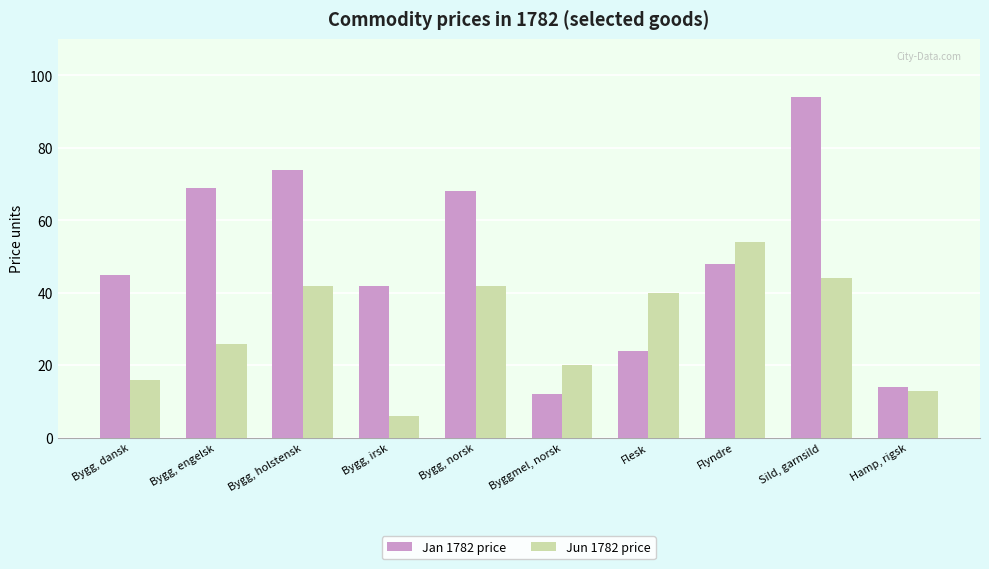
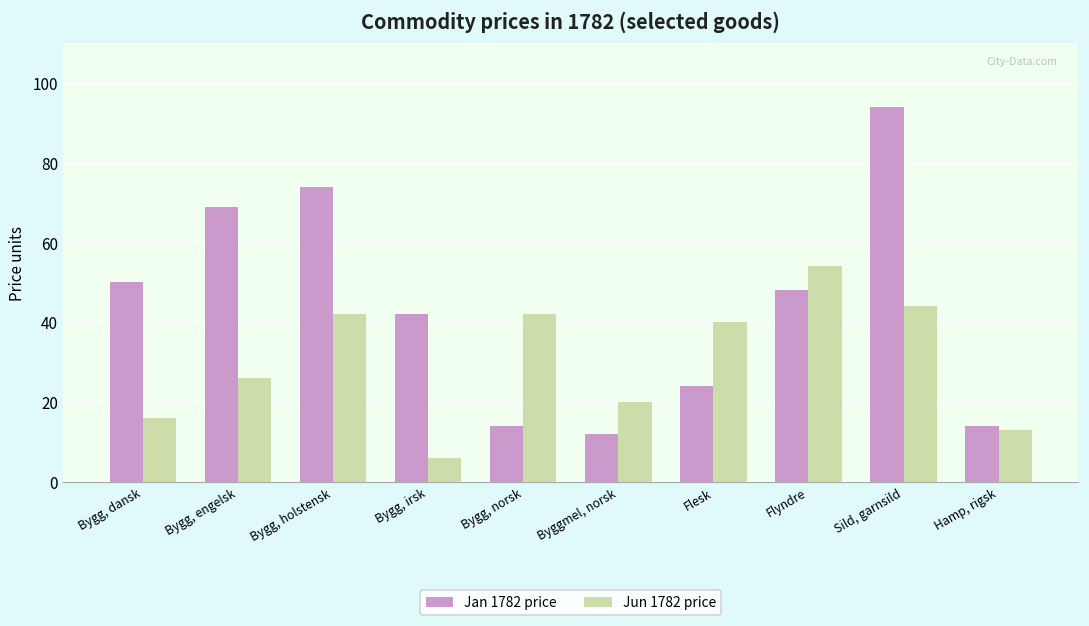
Jan 1782 price, Bygg, dansk: 45 -> 50
Jan 1782 price, Bygg, norsk: 68 -> 14
